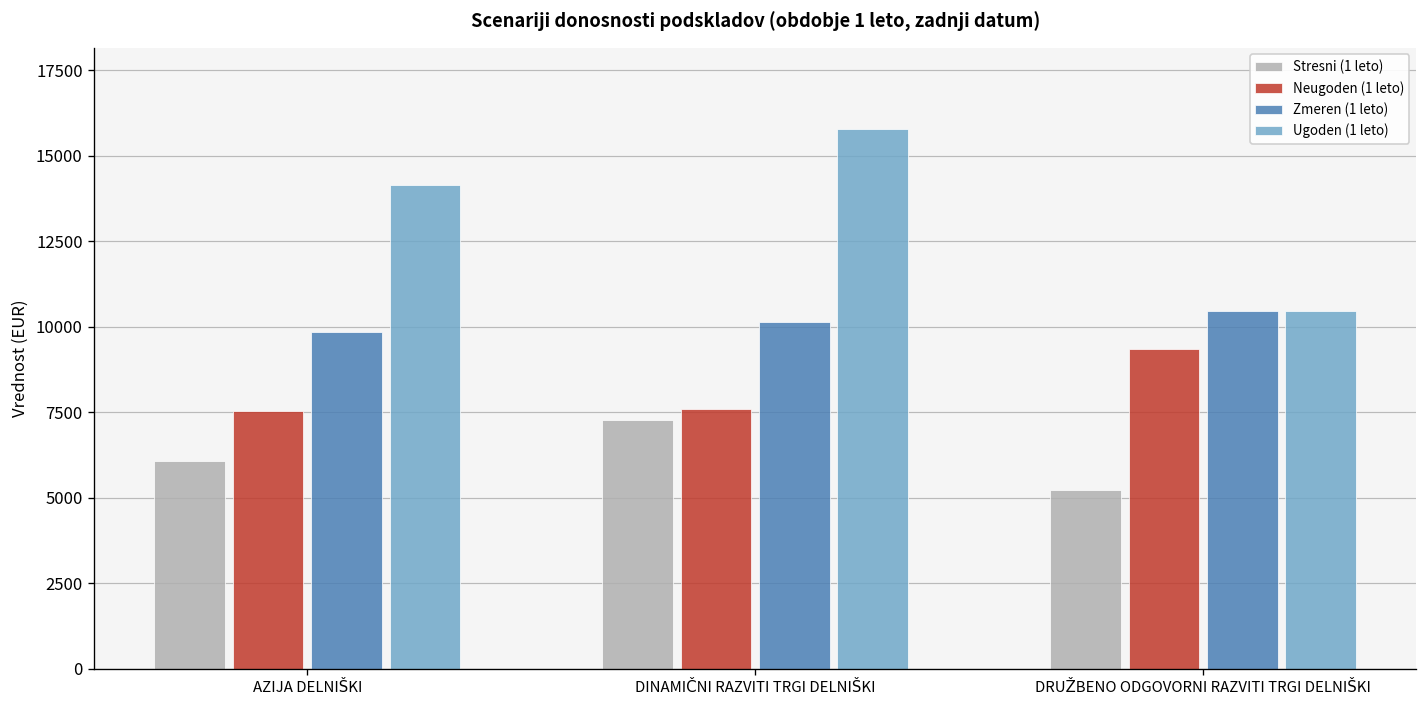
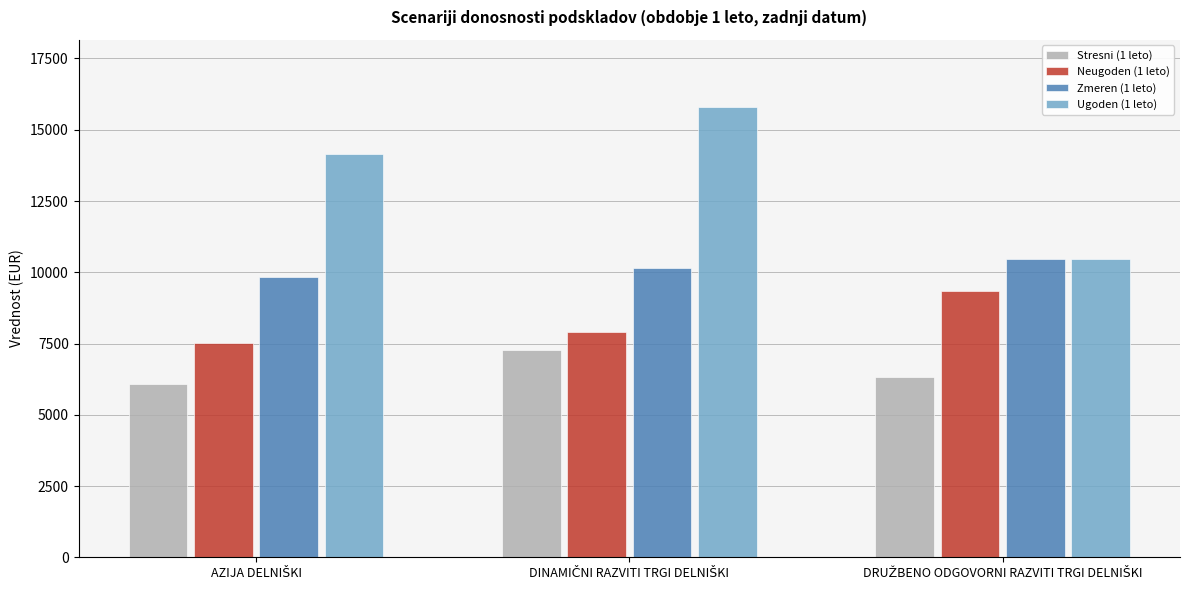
Neugoden (1 leto), DINAMIČNI RAZVITI TRGI DELNIŠKI: 7600 -> 7900
Stresni (1 leto), DRUŽBENO ODGOVORNI RAZVITI TRGI DELNIŠKI: 5200 -> 6300
